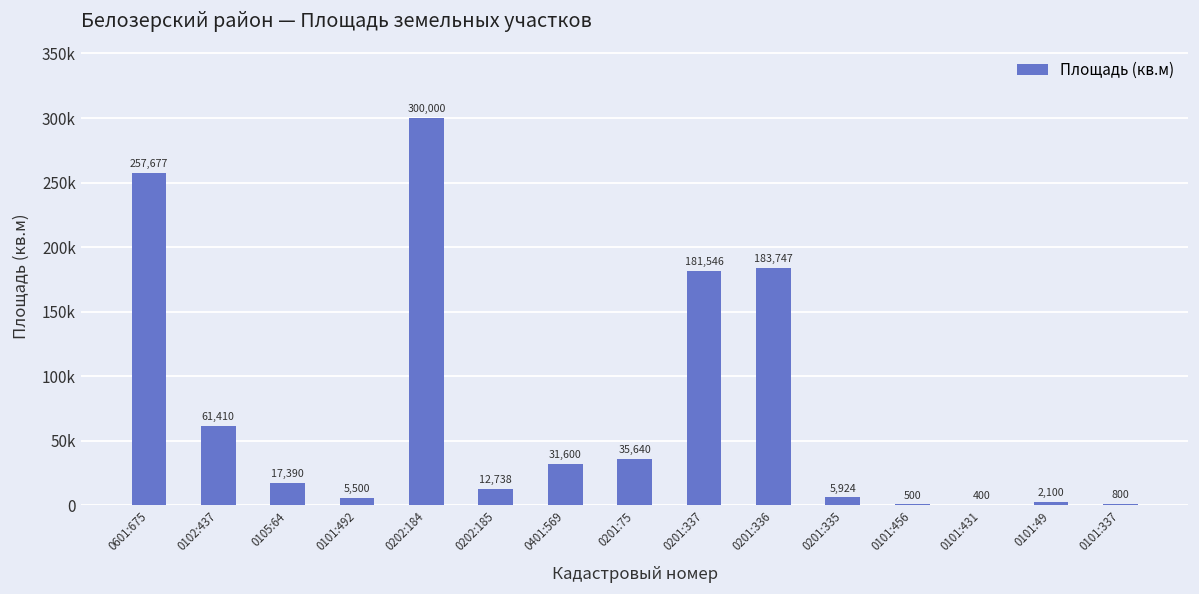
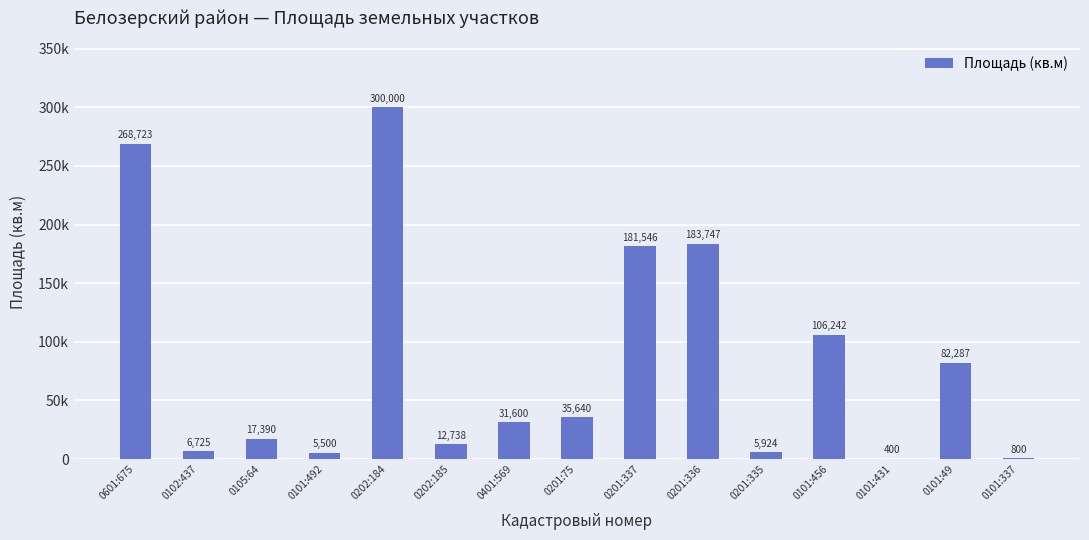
0601:675: 257,677 -> 268,723
0102:437: 61,410 -> 6,725
0101:456: 500 -> 106,242
0101:49: 2,100 -> 82,287
